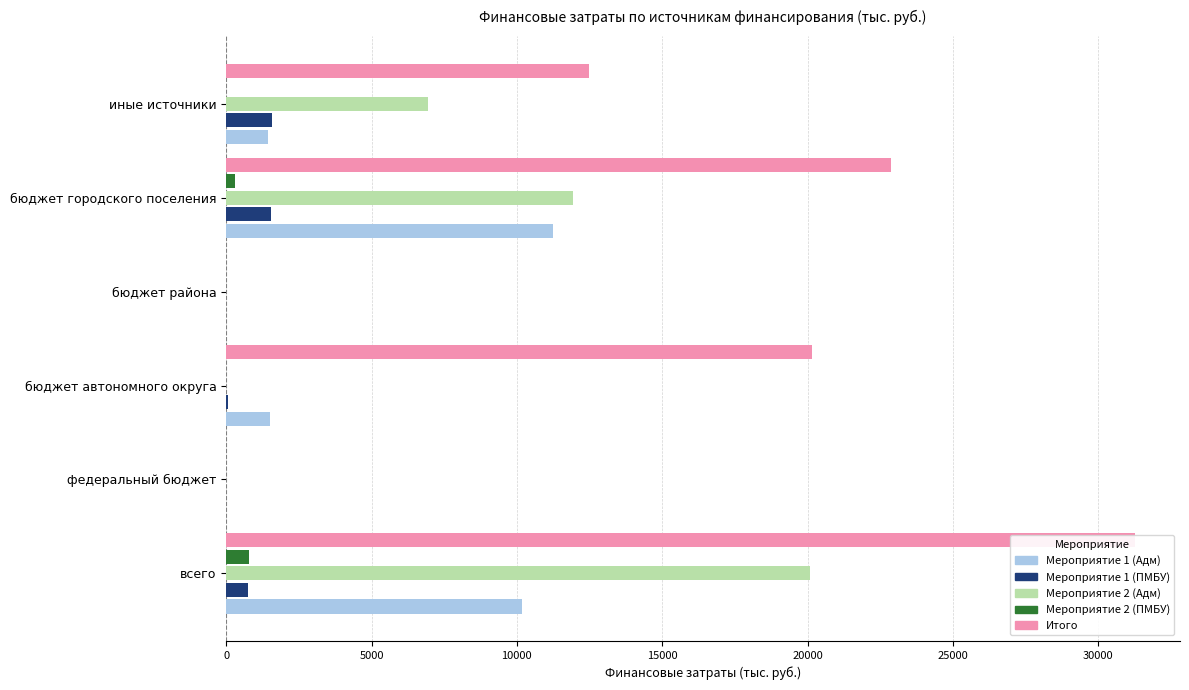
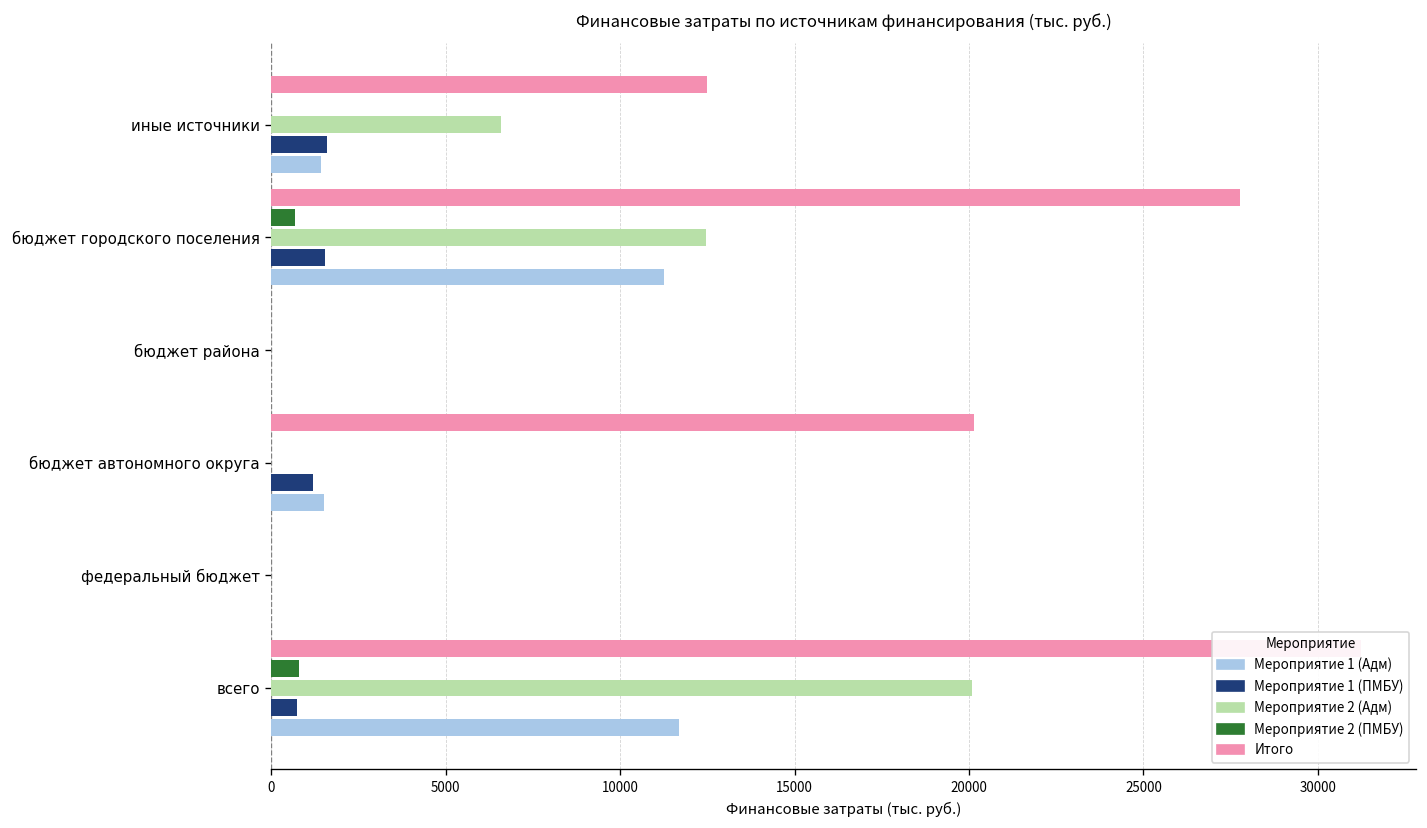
Мероприятие 2 (Адм), иные источники: 6900 -> 6600
Итого, бюджет городского поселения: 22900 -> 27800
Мероприятие 2 (ПМБУ), бюджет городского поселения: 300 -> 700
Мероприятие 2 (Адм), бюджет городского поселения: 11900 -> 12500
Мероприятие 1 (ПМБУ), бюджет автономного округа: 0 -> 1200
Мероприятие 1 (Адм), всего: 10200 -> 11700
